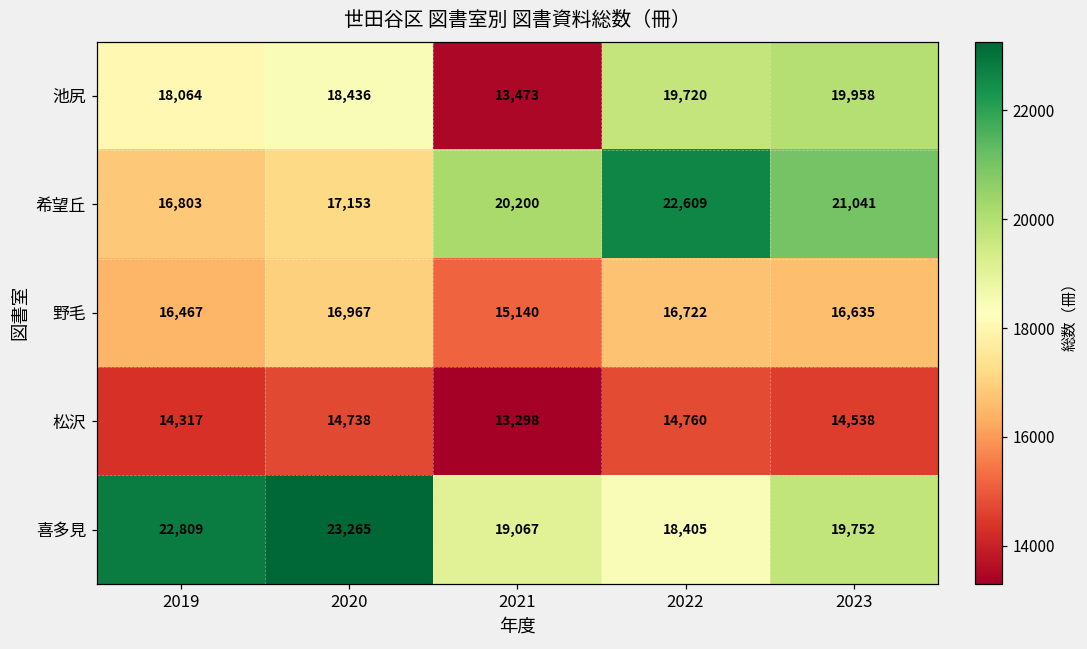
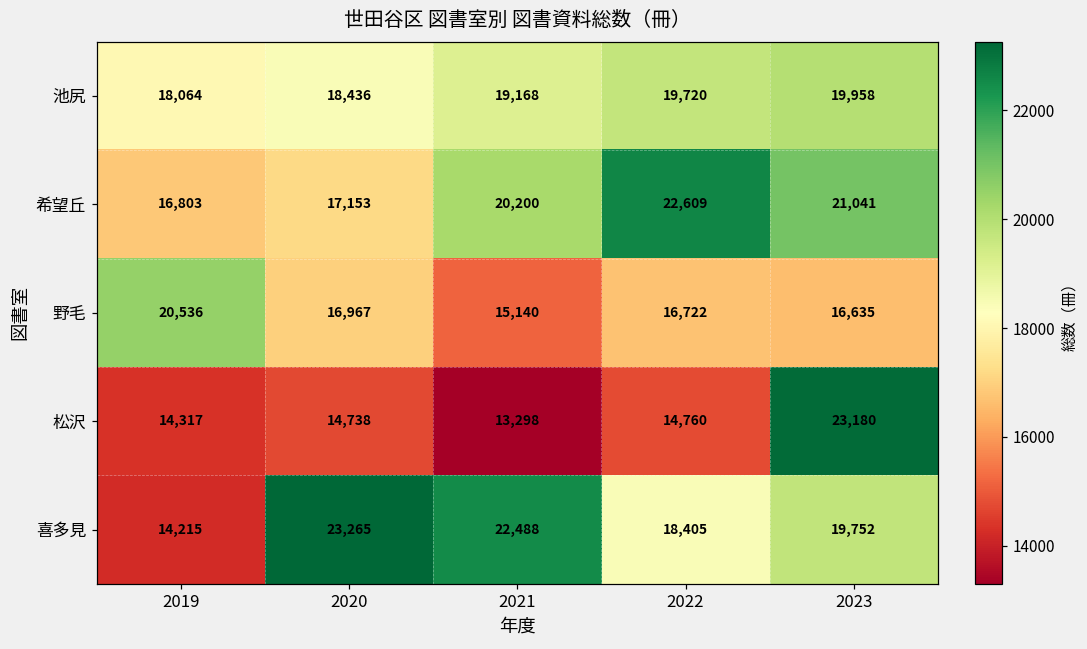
池尻, 2021: 13,473 -> 19,168
野毛, 2019: 16,467 -> 20,536
松沢, 2023: 14,538 -> 23,180
喜多見, 2019: 22,809 -> 14,215
喜多見, 2021: 19,067 -> 22,488
